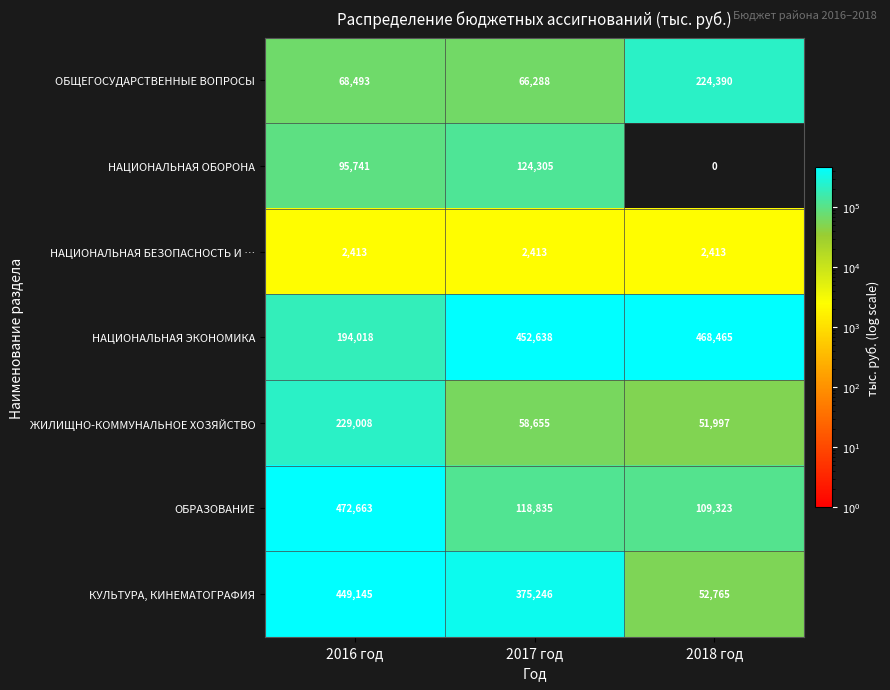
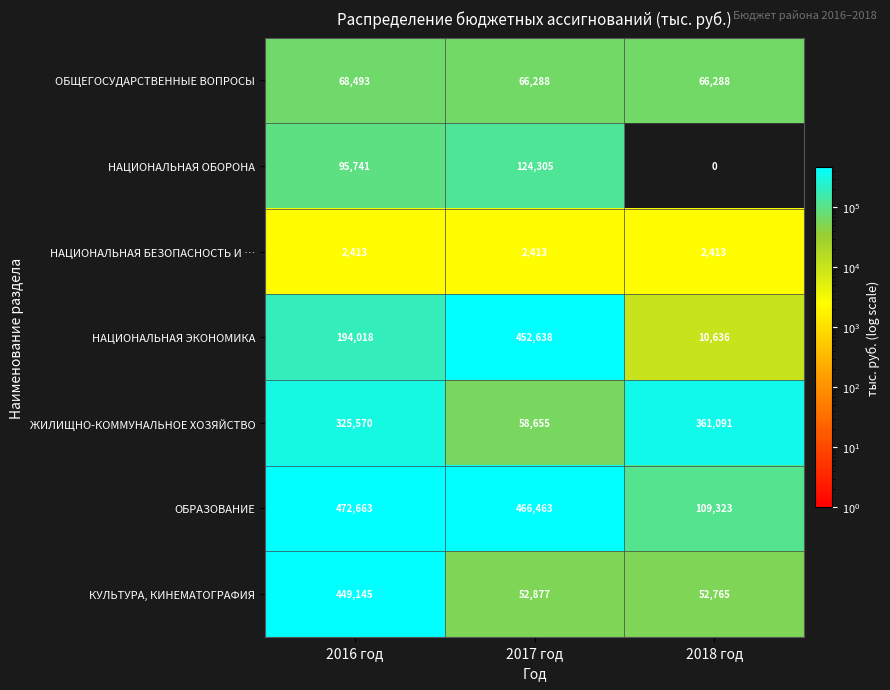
ОБЩЕГОСУДАРСТВЕННЫЕ ВОПРОСЫ, 2018 год: 224,390 -> 66,288
НАЦИОНАЛЬНАЯ ЭКОНОМИКА, 2018 год: 468,465 -> 10,636
ЖИЛИЩНО-КОММУНАЛЬНОЕ ХОЗЯЙСТВО, 2016 год: 229,008 -> 325,570
ЖИЛИЩНО-КОММУНАЛЬНОЕ ХОЗЯЙСТВО, 2018 год: 51,997 -> 361,091
ОБРАЗОВАНИЕ, 2017 год: 118,835 -> 466,463
КУЛЬТУРА, КИНЕМАТОГРАФИЯ, 2017 год: 375,246 -> 52,877
